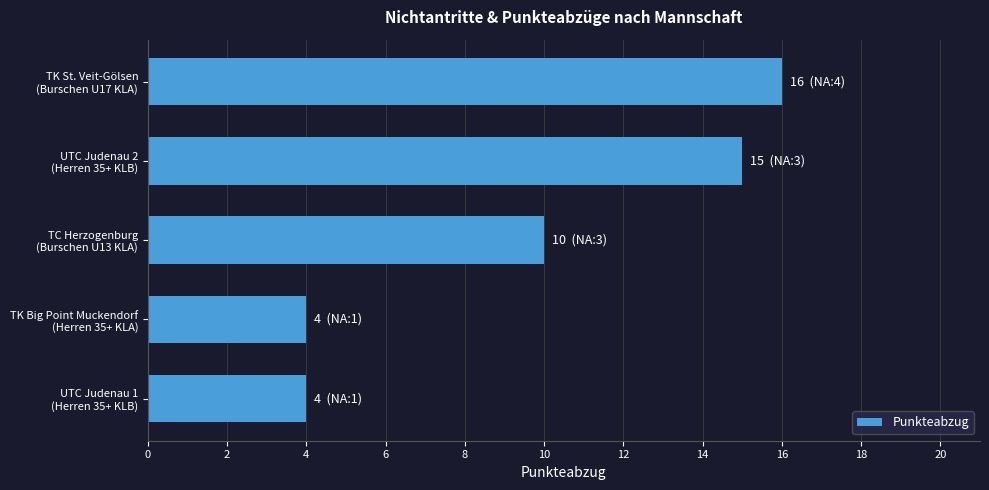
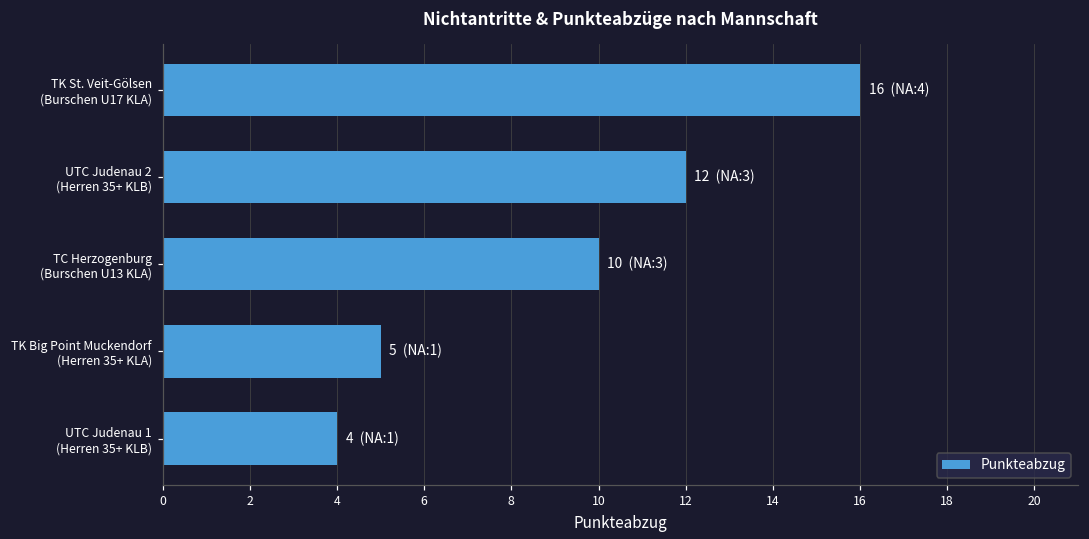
UTC Judenau 2 (Herren 35+ KLB): 15 -> 12
TK Big Point Muckendorf (Herren 35+ KLA): 4 -> 5
